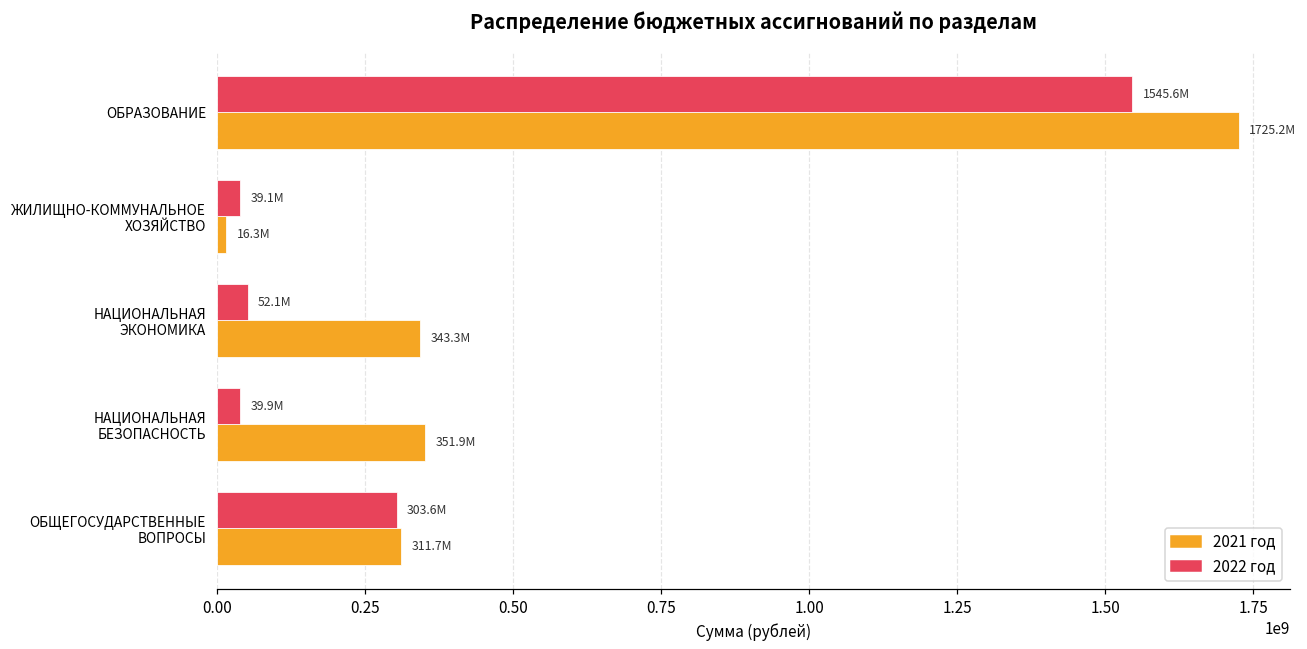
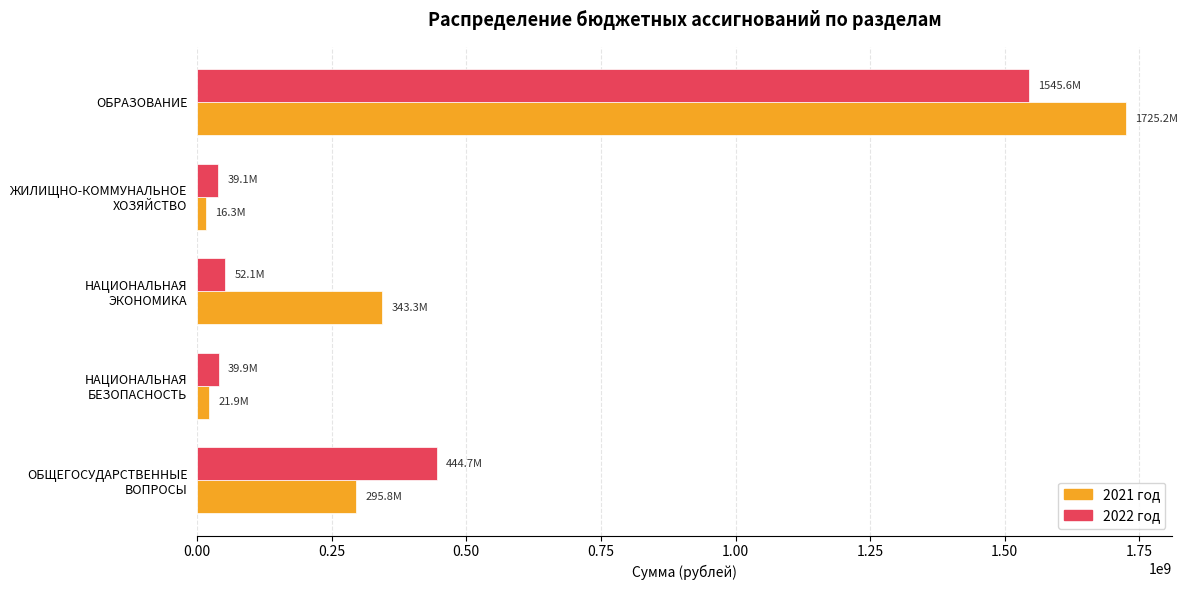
2021 год, НАЦИОНАЛЬНАЯ БЕЗОПАСНОСТЬ: 351.9M -> 21.9M
2022 год, ОБЩЕГОСУДАРСТВЕННЫЕ ВОПРОСЫ: 303.6M -> 444.7M
2021 год, ОБЩЕГОСУДАРСТВЕННЫЕ ВОПРОСЫ: 311.7M -> 295.8M
